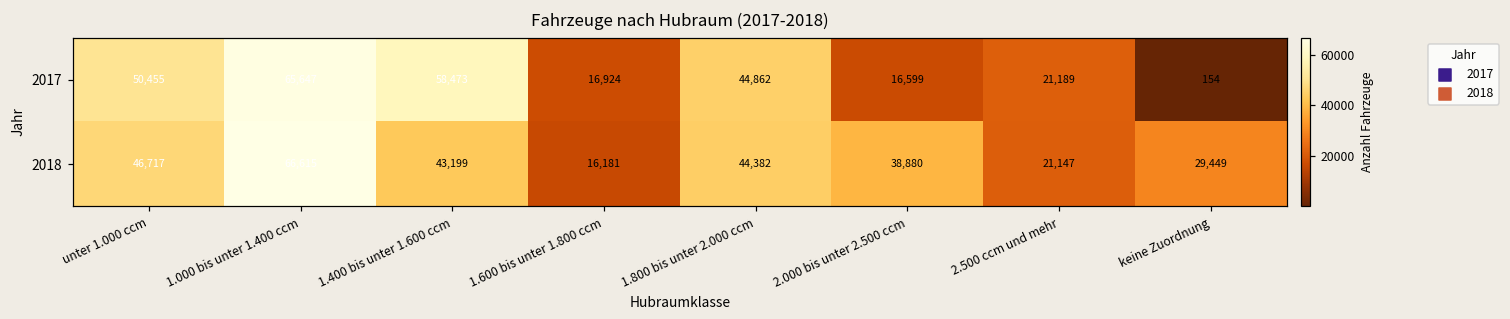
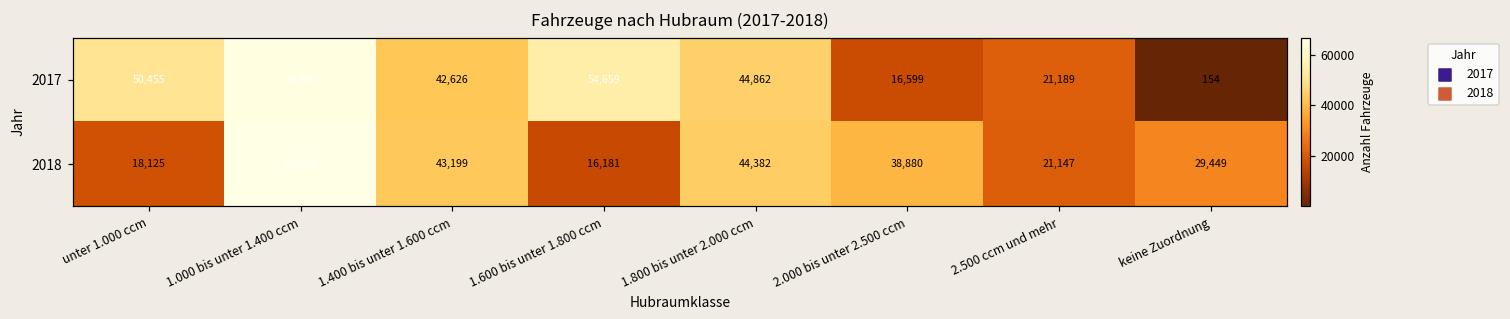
2017, 1.400 bis unter 1.600 ccm: 58,473 -> 42,626
2017, 1.600 bis unter 1.800 ccm: 16,924 -> 54,659
2018, unter 1.000 ccm: 46,717 -> 18,125
